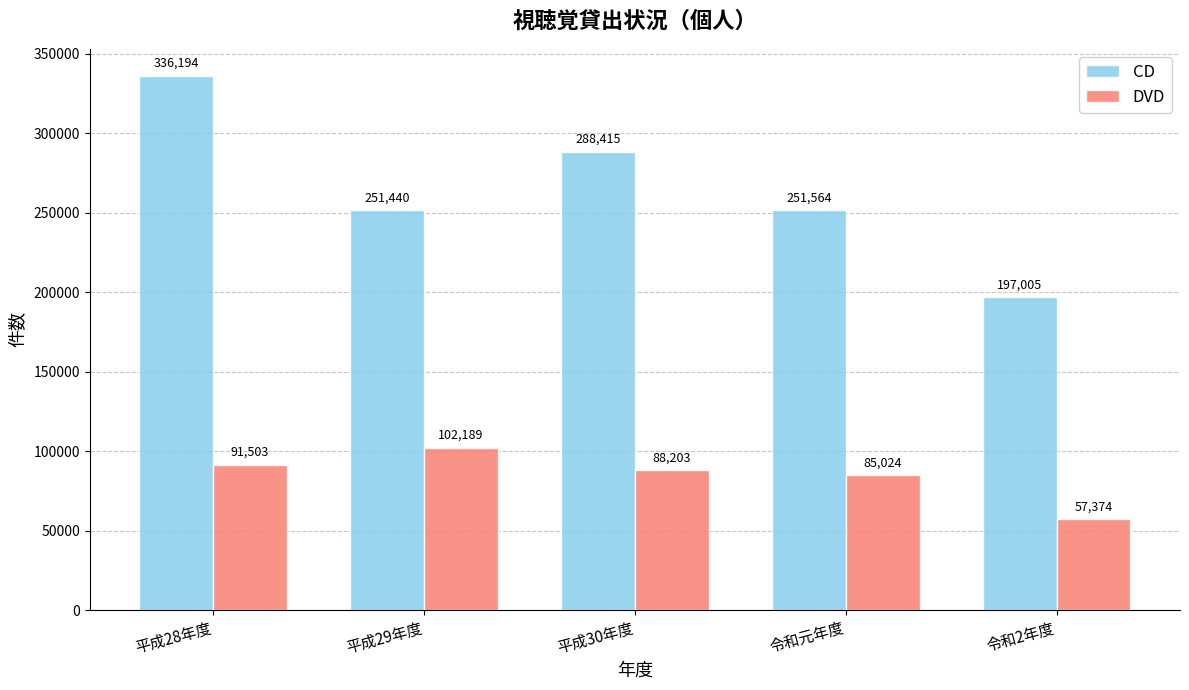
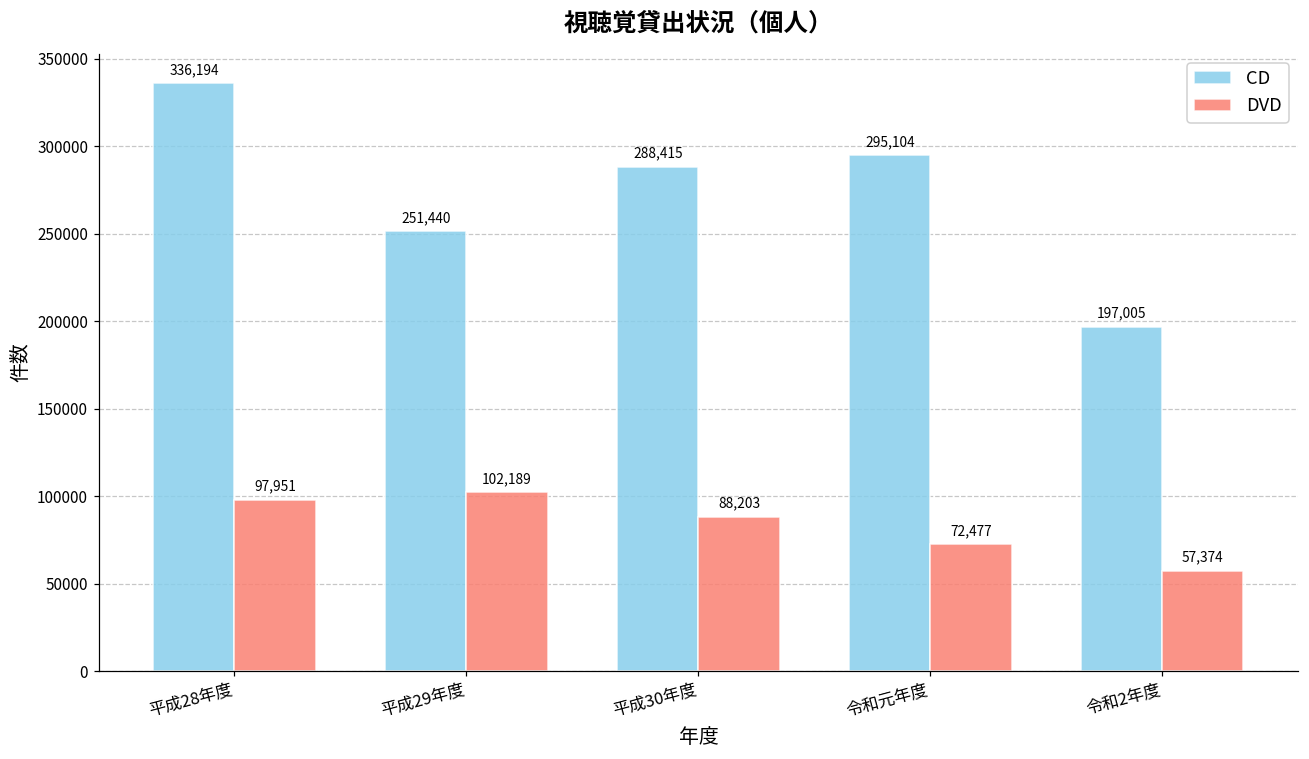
DVD, 平成28年度: 91,503 -> 97,951
CD, 令和元年度: 251,564 -> 295,104
DVD, 令和元年度: 85,024 -> 72,477
